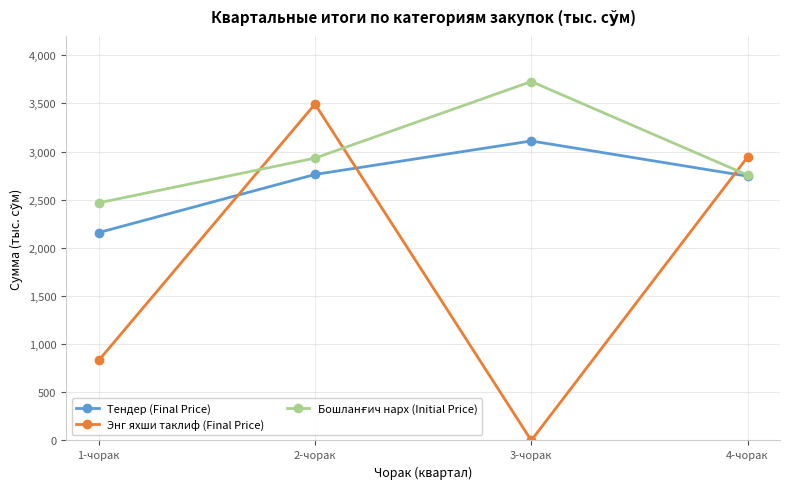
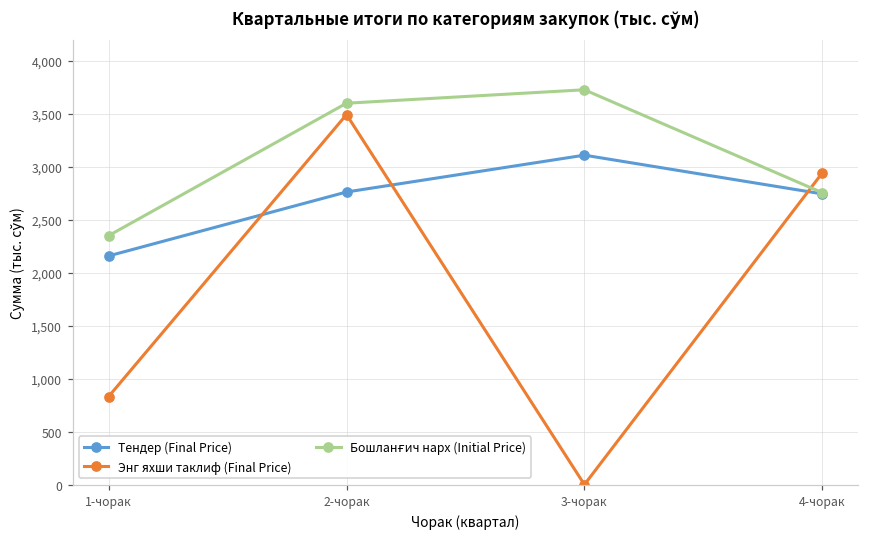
Бошланғич нарх (Initial Price), 1-чорак: 2,500 -> 2,400
Бошланғич нарх (Initial Price), 2-чорак: 2,900 -> 3,600
